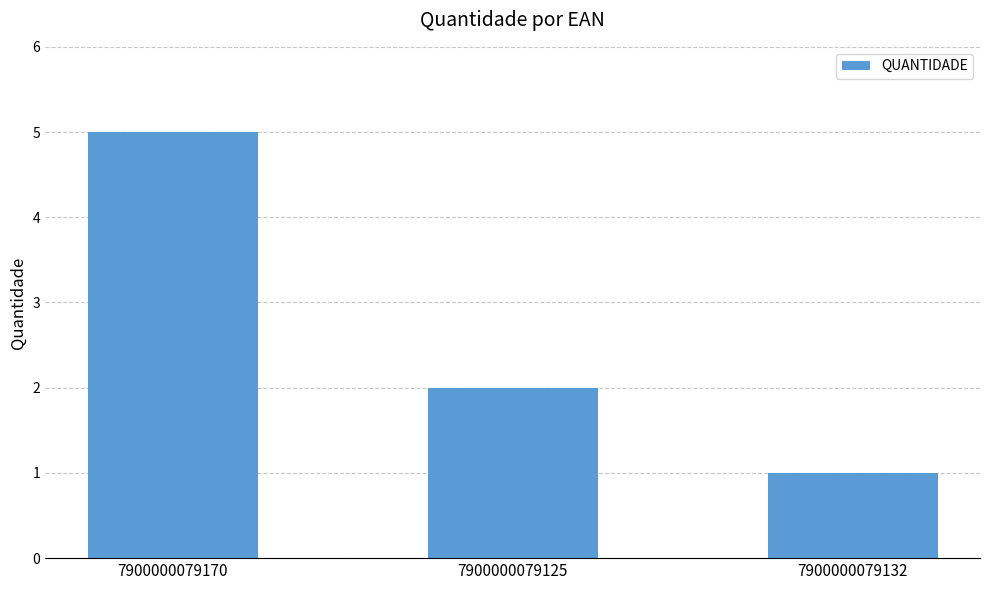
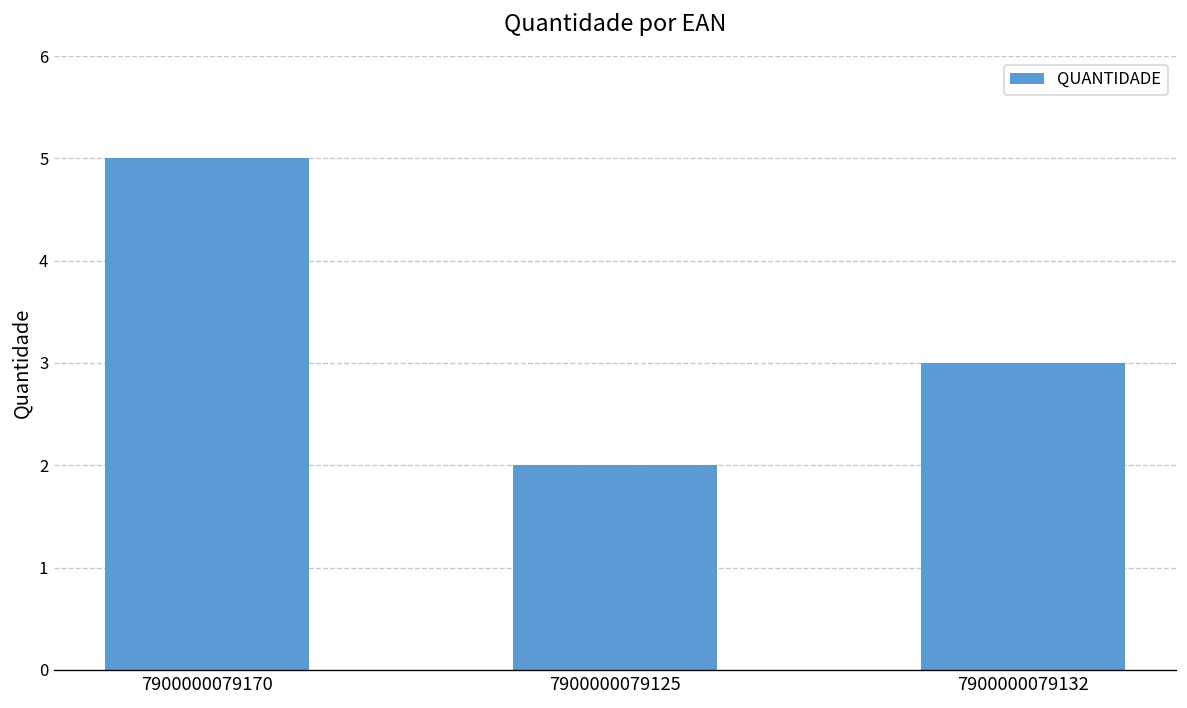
7900000079132: 1 -> 3
